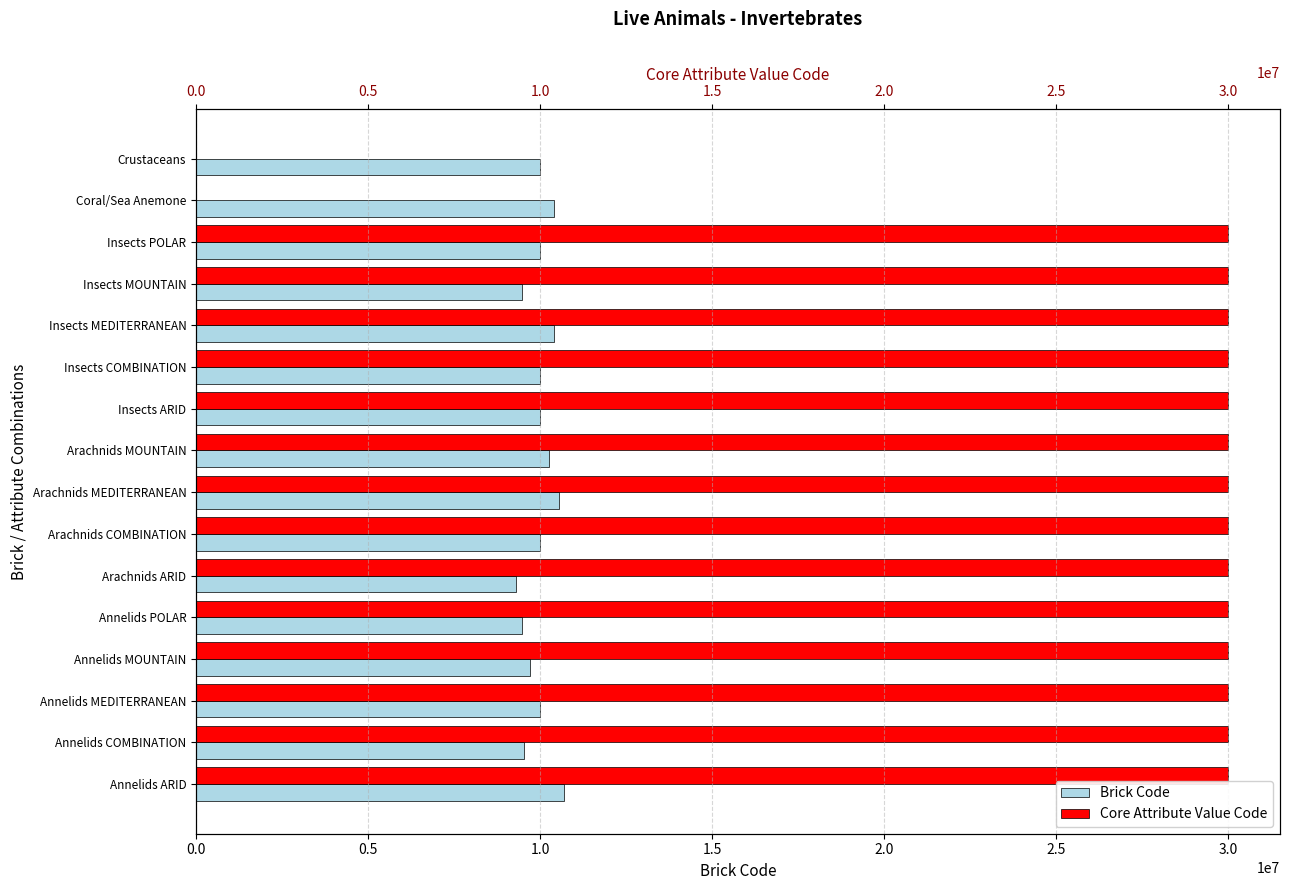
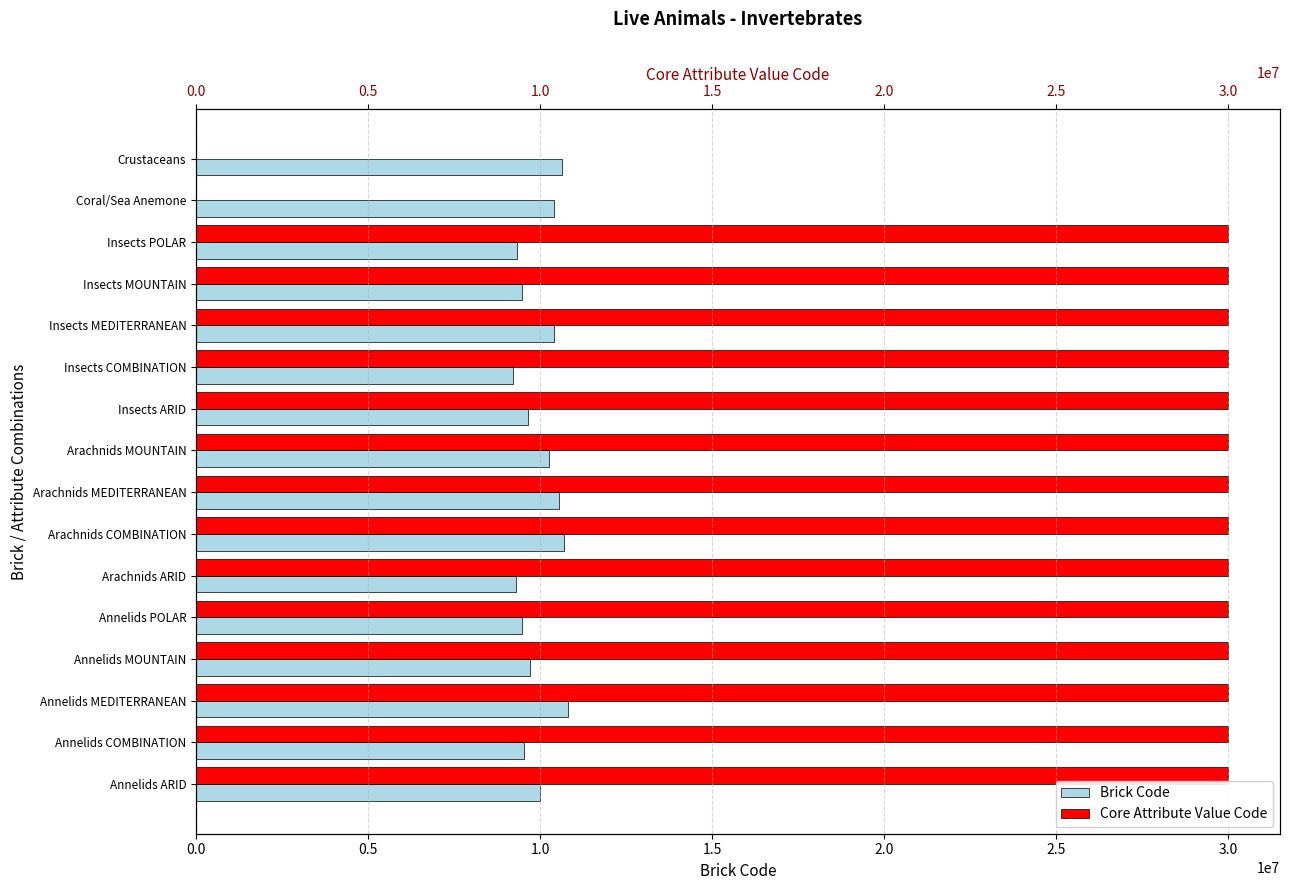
Brick Code, Crustaceans: 10000000 -> 10600000
Brick Code, Insects POLAR: 10000000 -> 9300000
Brick Code, Insects COMBINATION: 10000000 -> 9200000
Brick Code, Insects ARID: 10000000 -> 9700000
Brick Code, Arachnids COMBINATION: 10000000 -> 10700000
Brick Code, Annelids MEDITERRANEAN: 10000000 -> 10800000
Brick Code, Annelids ARID: 10700000 -> 10000000
